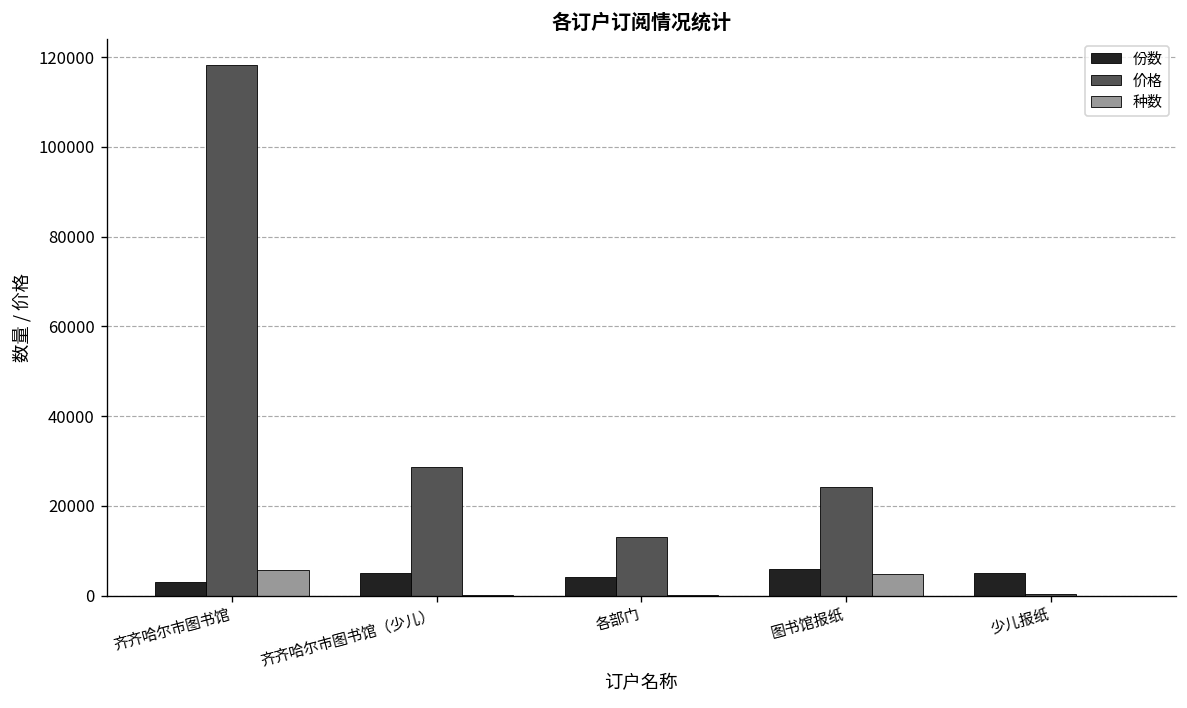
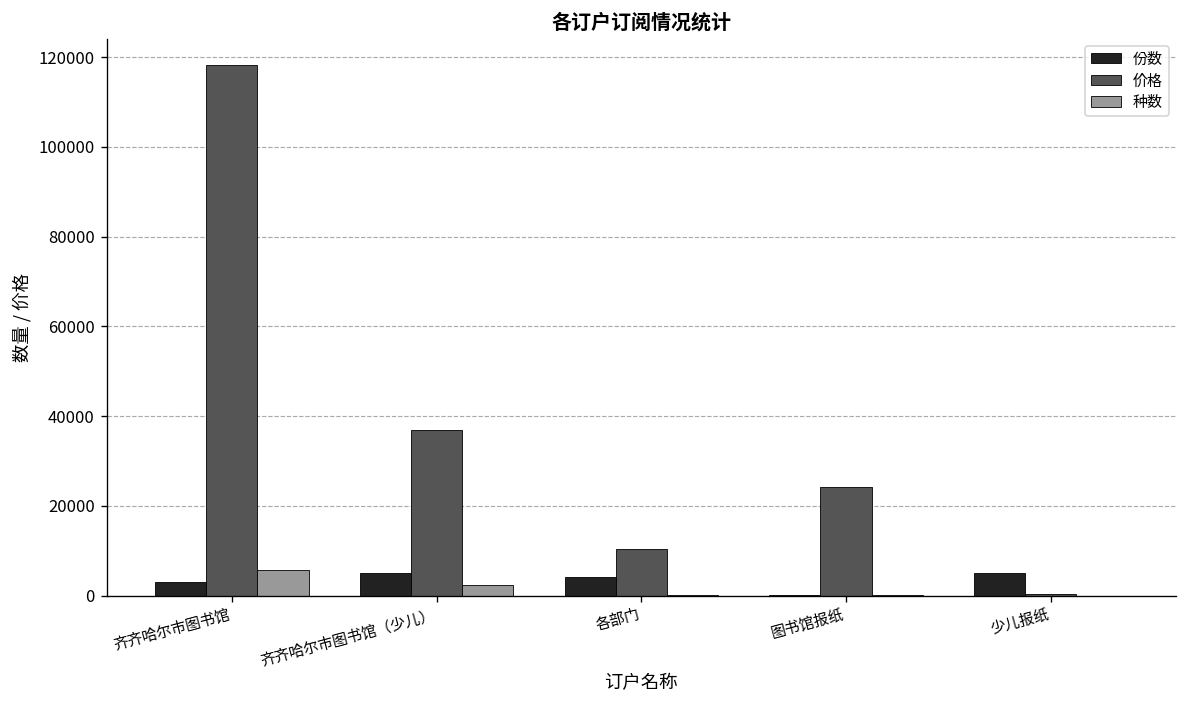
价格, 齐齐哈尔市图书馆（少儿）: 29000 -> 37000
种数, 齐齐哈尔市图书馆（少儿）: 0 -> 2000
价格, 各部门: 13000 -> 10000
份数, 图书馆报纸: 6000 -> 0
种数, 图书馆报纸: 5000 -> 0
